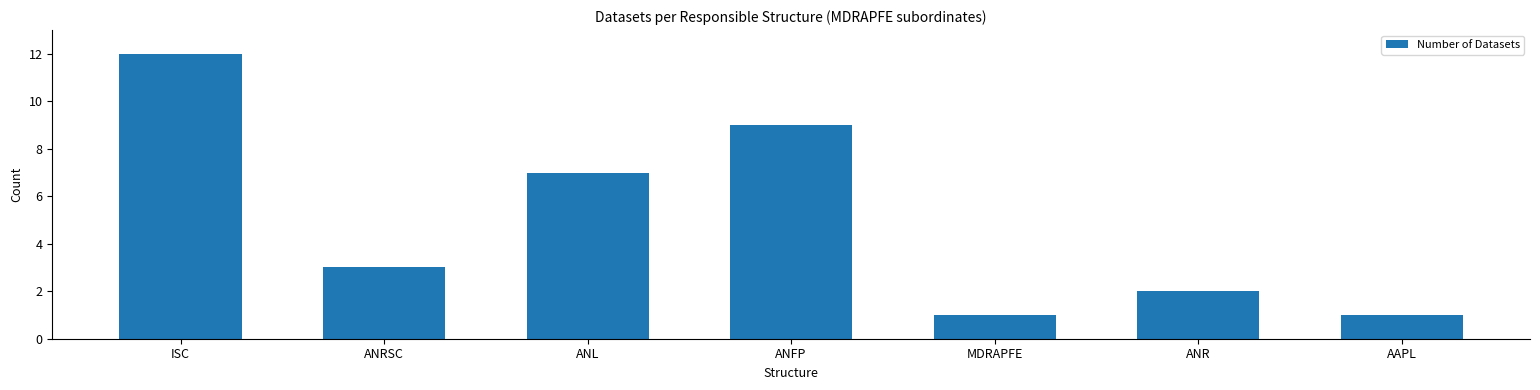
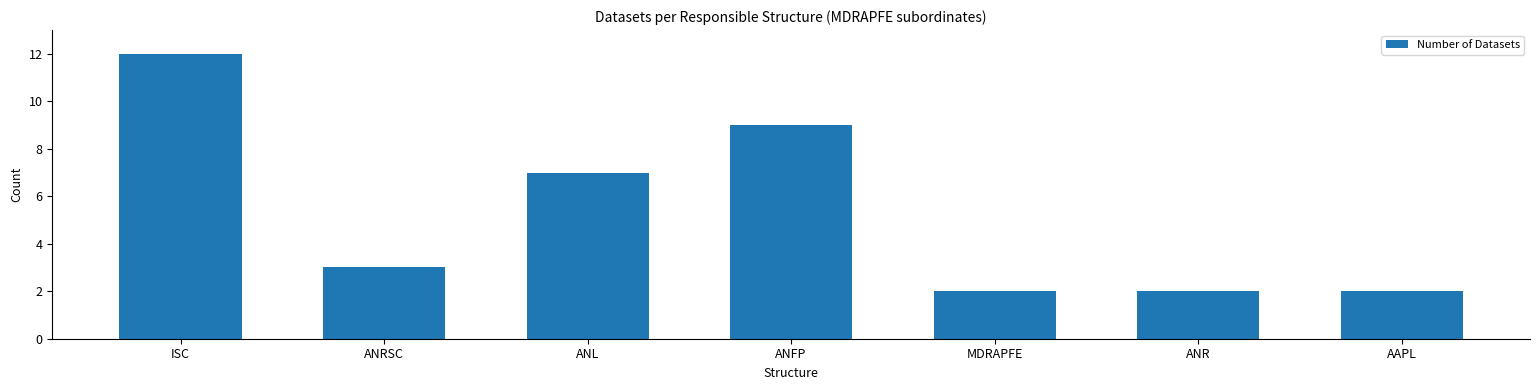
MDRAPFE: 1 -> 2
AAPL: 1 -> 2
